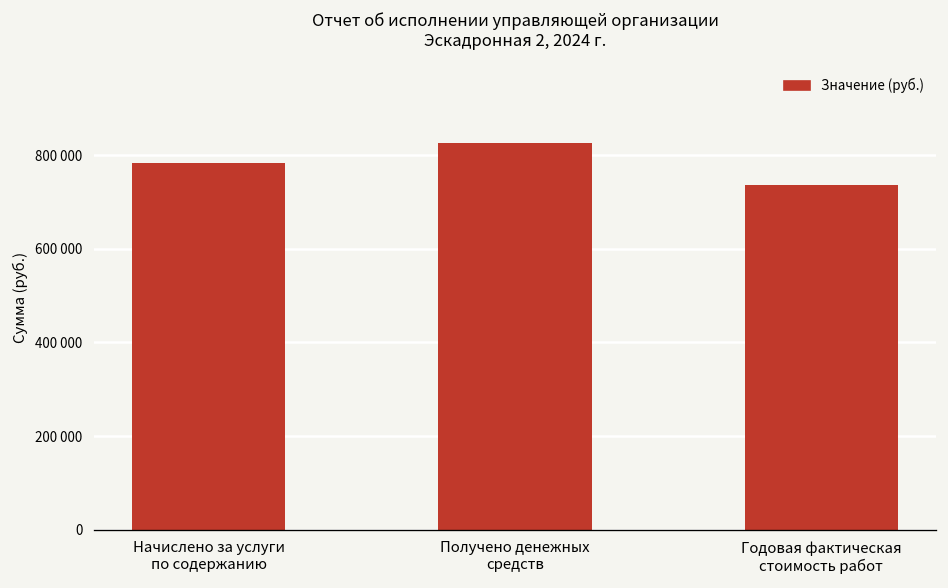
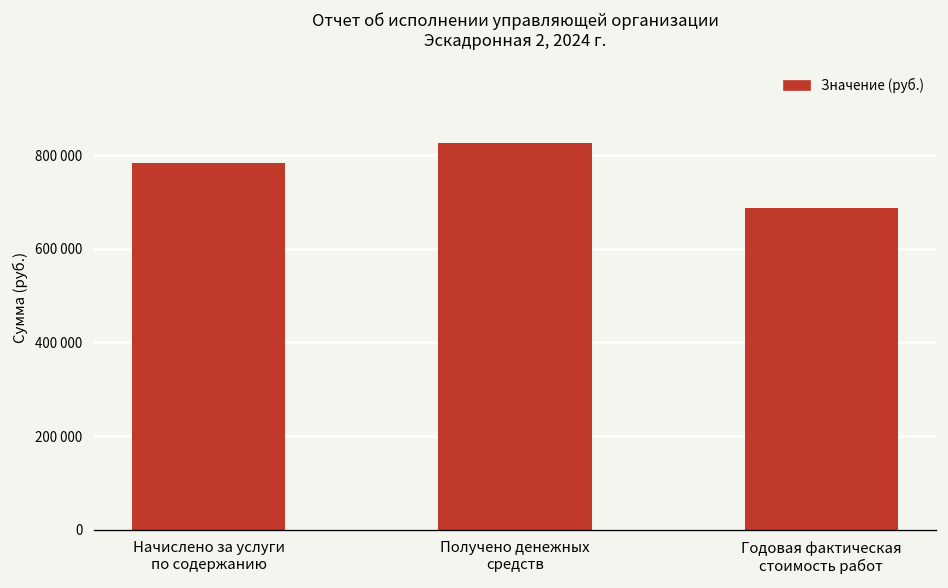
Годовая фактическая стоимость работ: 740000 -> 690000
